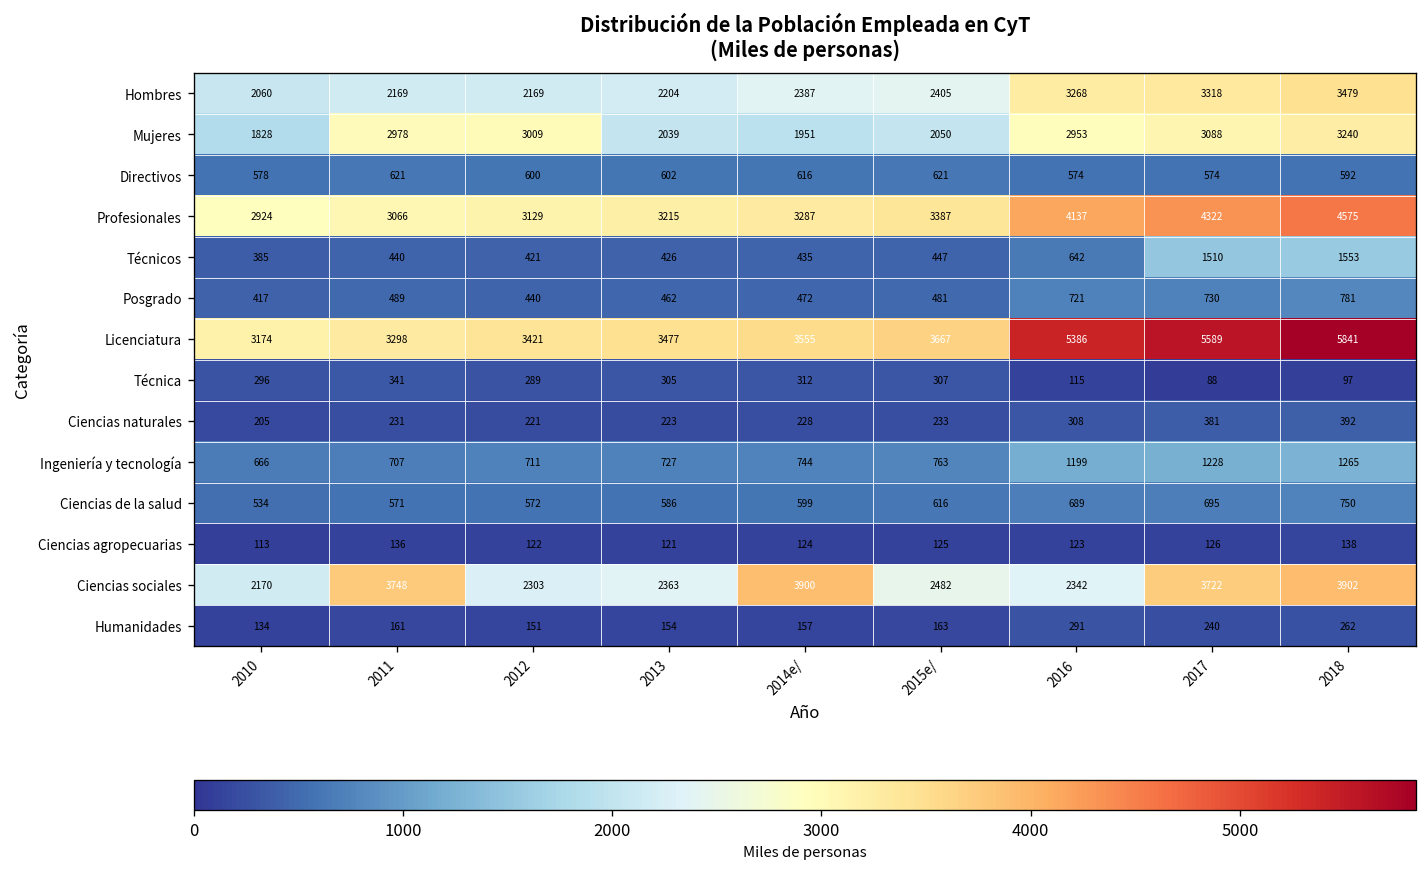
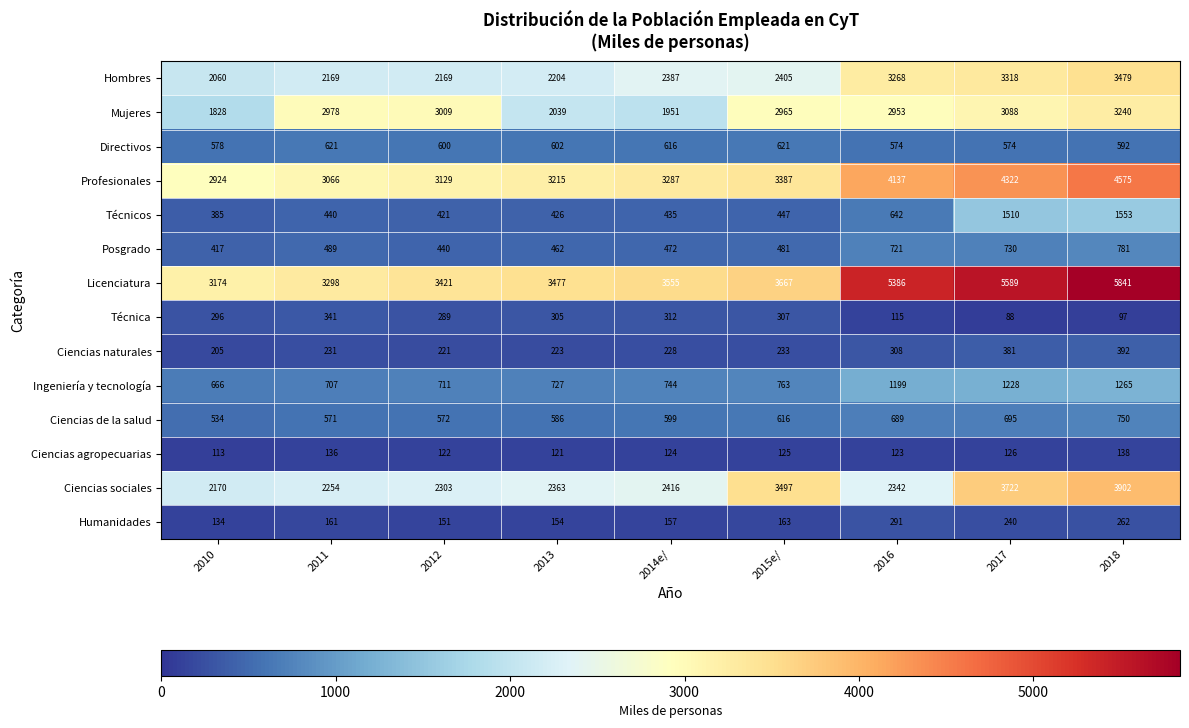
Mujeres, 2015e/: 2050 -> 2965
Ciencias sociales, 2011: 3748 -> 2254
Ciencias sociales, 2014e/: 3900 -> 2416
Ciencias sociales, 2015e/: 2482 -> 3497
